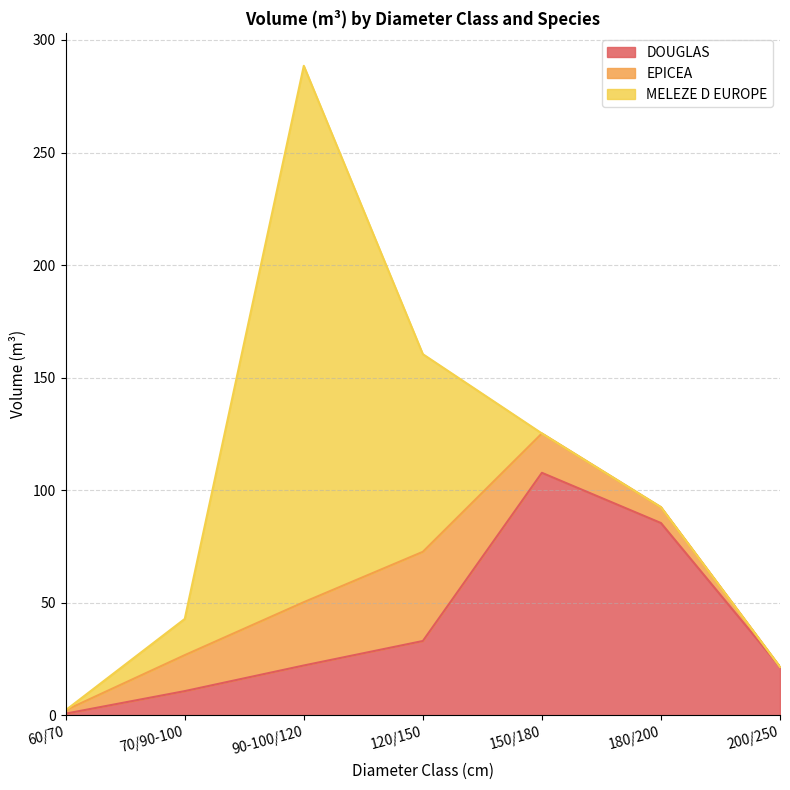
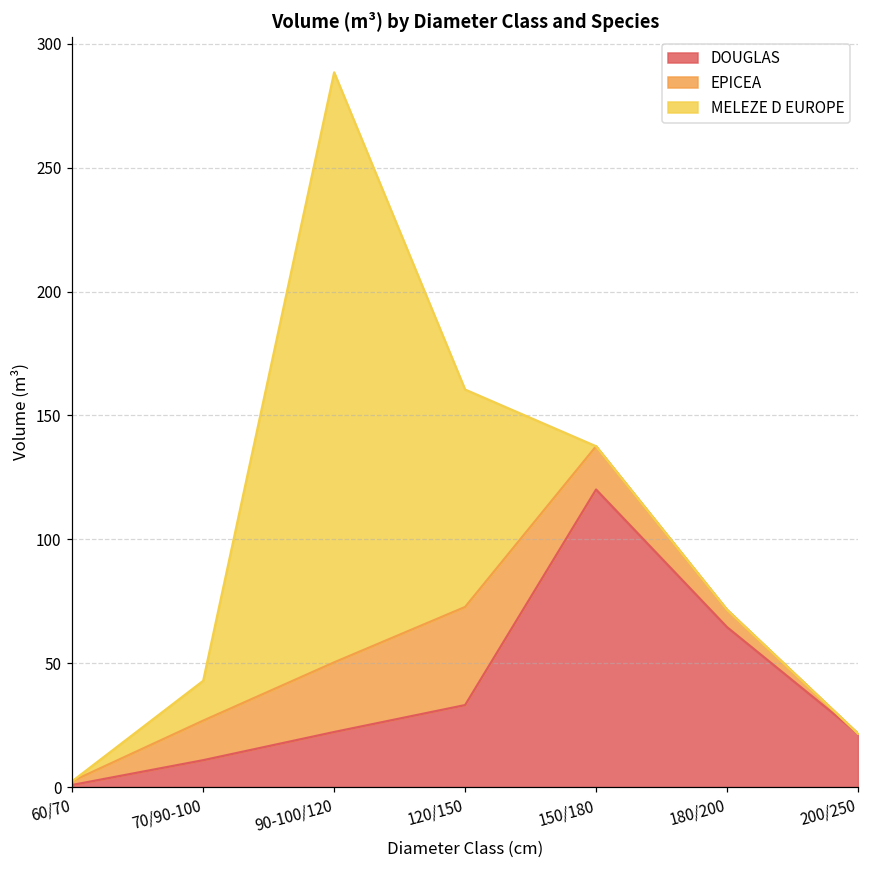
DOUGLAS, 150/180: 108 -> 120
DOUGLAS, 180/200: 85 -> 65
